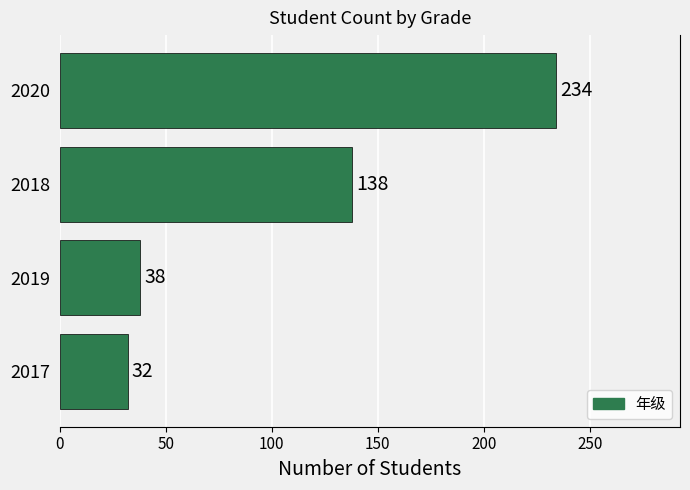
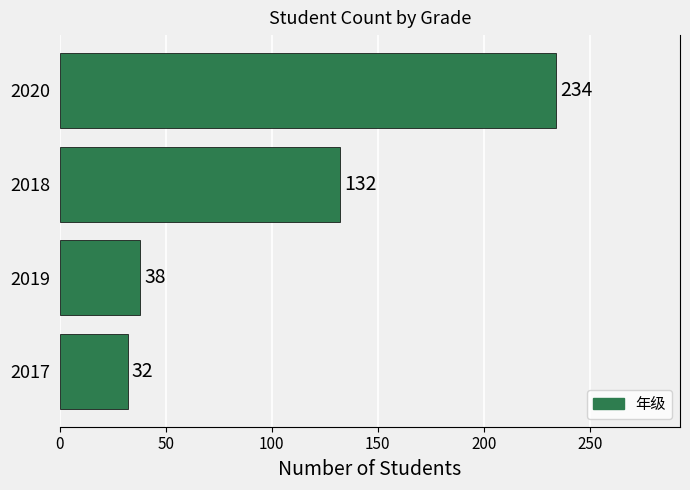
2018: 138 -> 132
